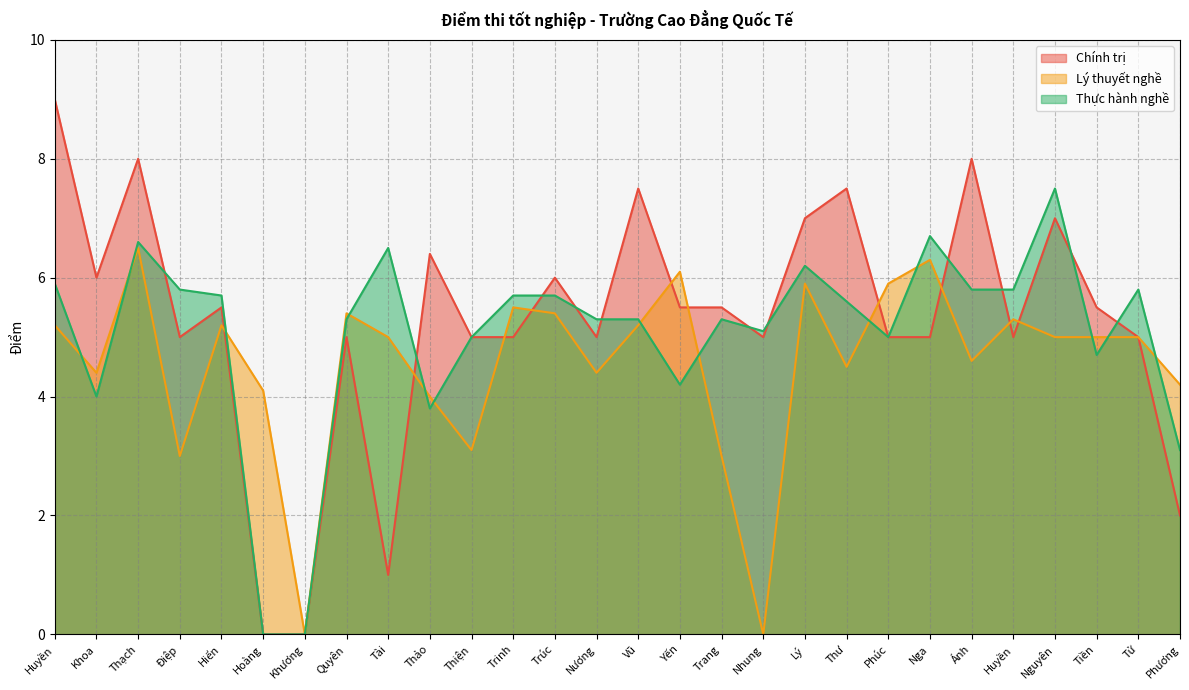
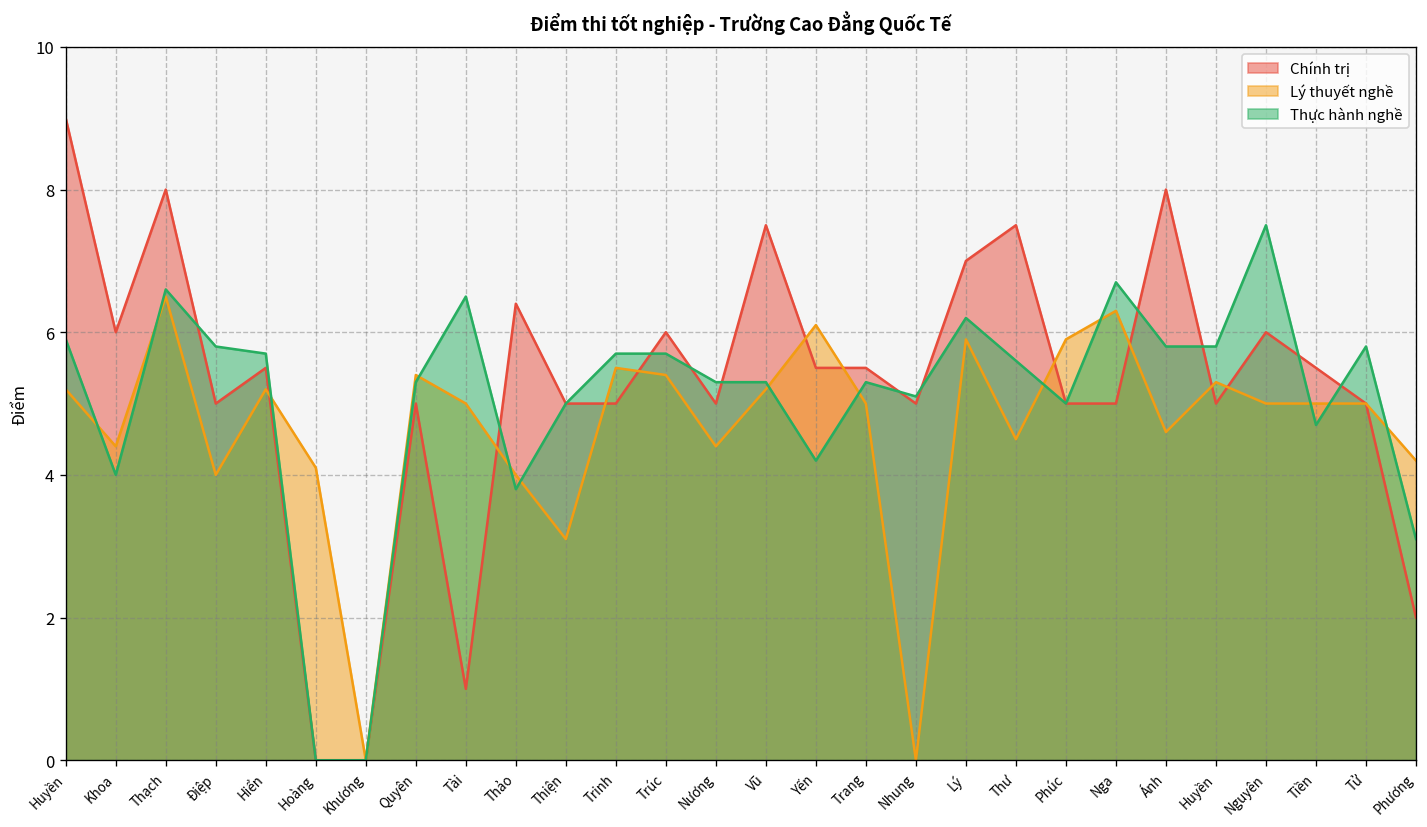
Lý thuyết nghề, Điệp: 3 -> 4
Lý thuyết nghề, Trang: 3 -> 5
Chính trị, Nguyên: 7 -> 6
